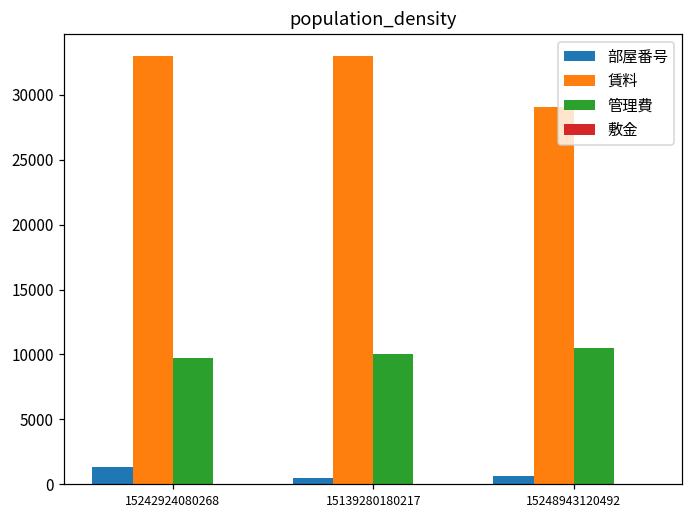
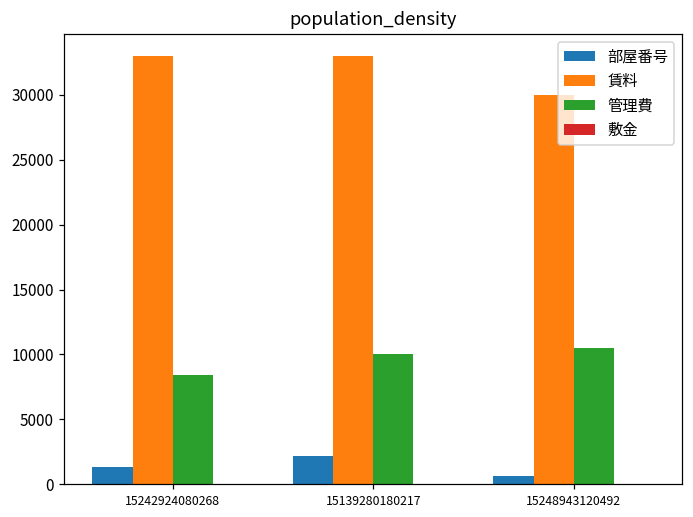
管理費, 15242924080268: 9700 -> 8400
部屋番号, 15139280180217: 500 -> 2200
賃料, 15248943120492: 29100 -> 30000
